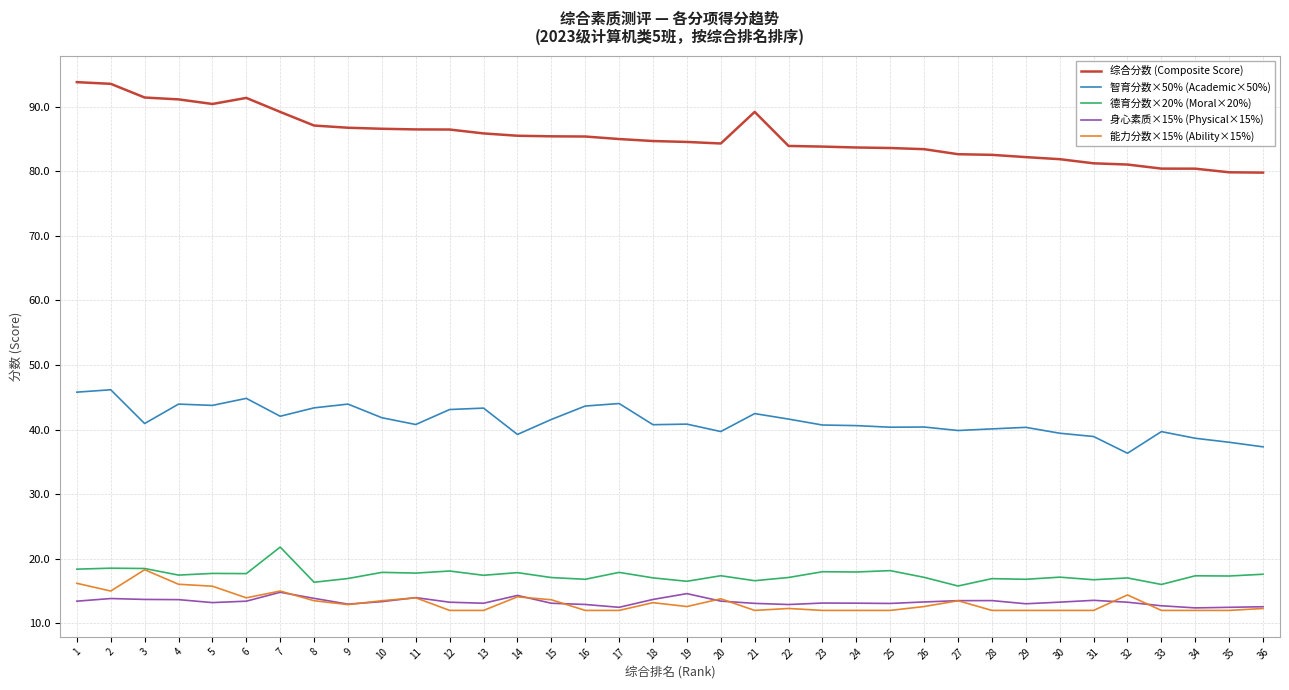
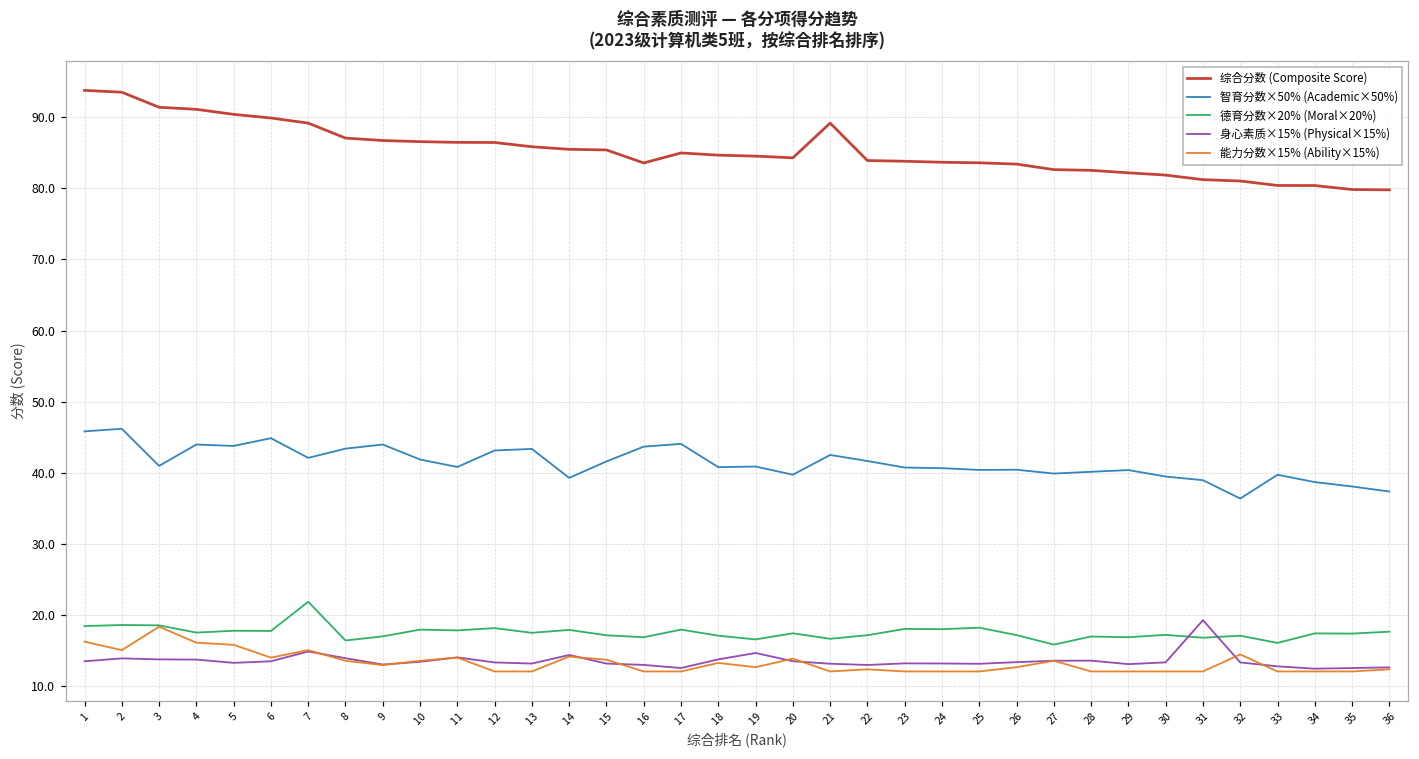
综合分数 (Composite Score), 6: 91 -> 90
综合分数 (Composite Score), 16: 85 -> 84
身心素质×15% (Physical×15%), 31: 14 -> 19
